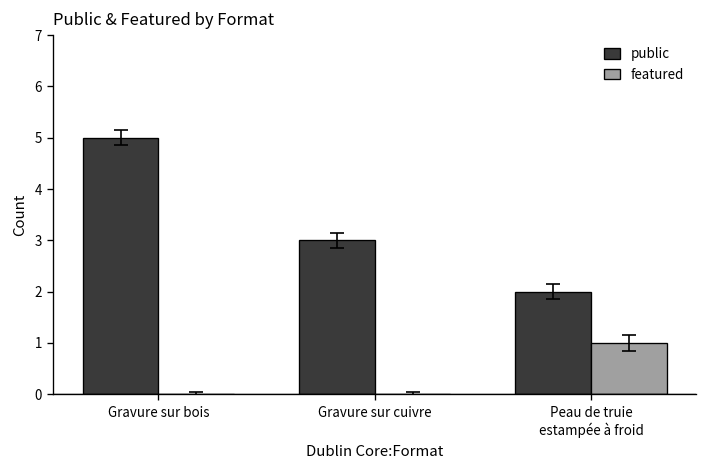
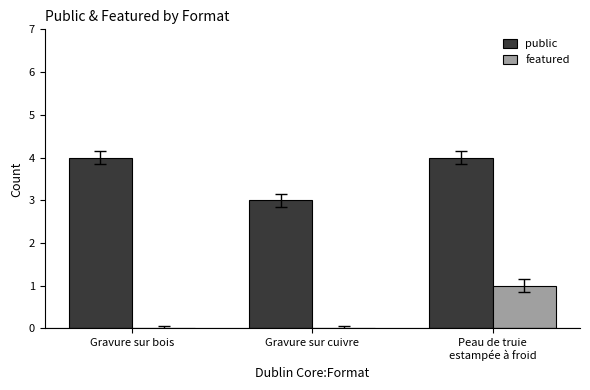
public, Gravure sur bois: 5 -> 4
public, Peau de truie estampée à froid: 2 -> 4
